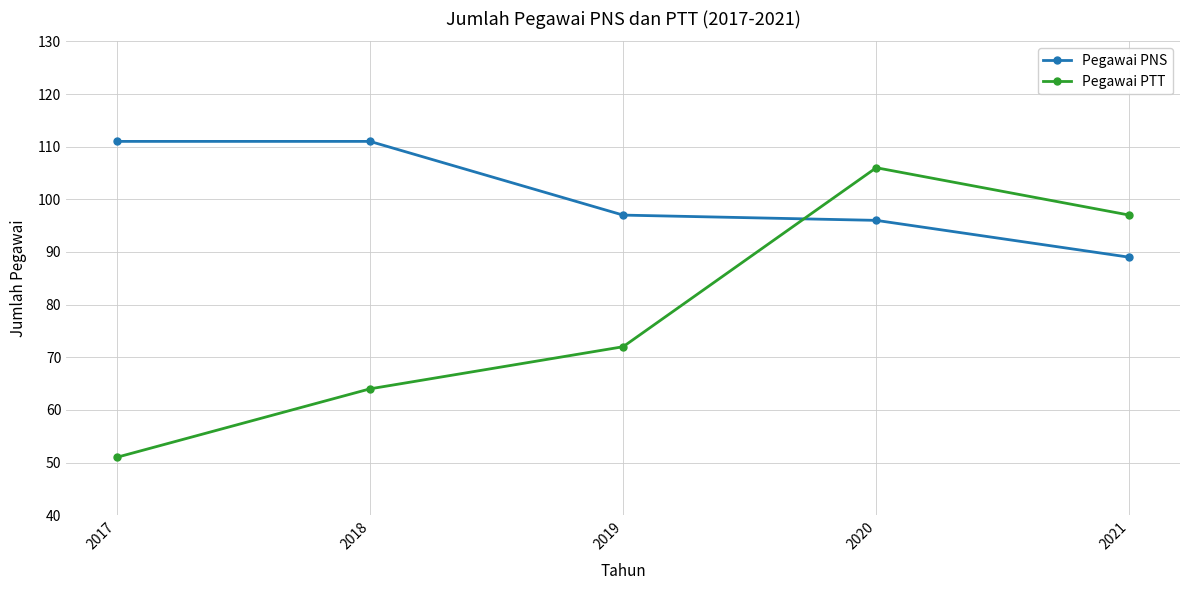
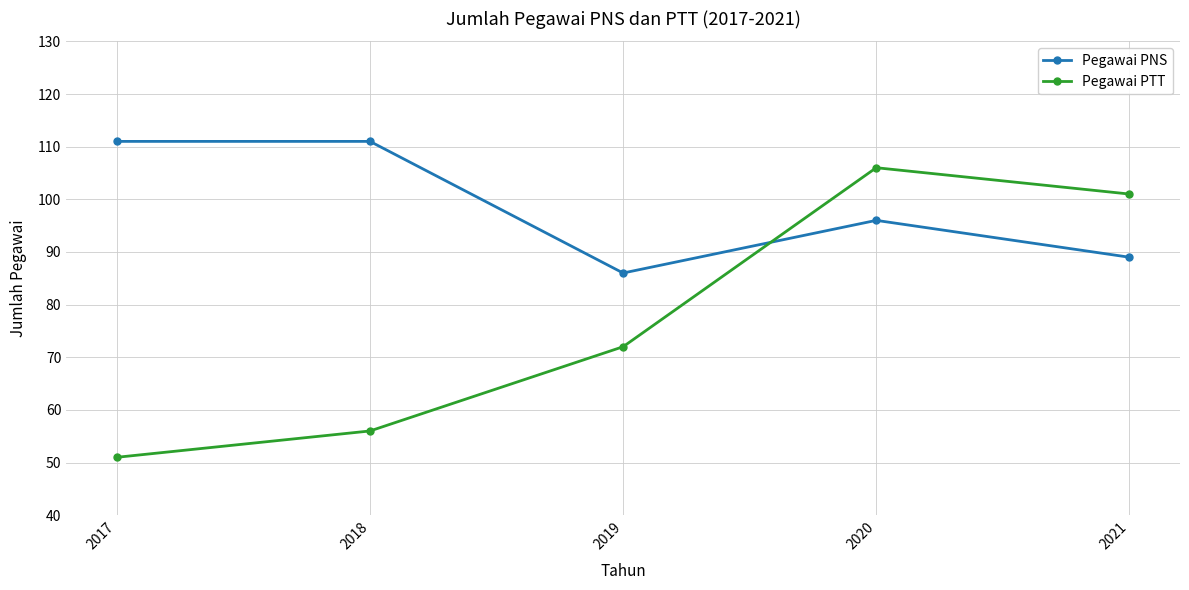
Pegawai PTT, 2018: 64 -> 56
Pegawai PNS, 2019: 97 -> 86
Pegawai PTT, 2021: 97 -> 101
